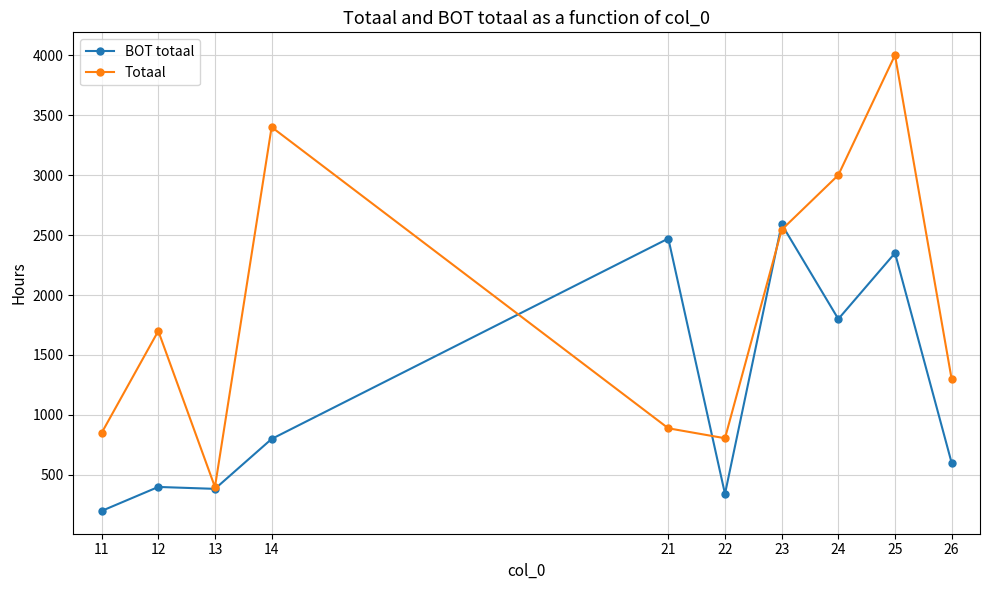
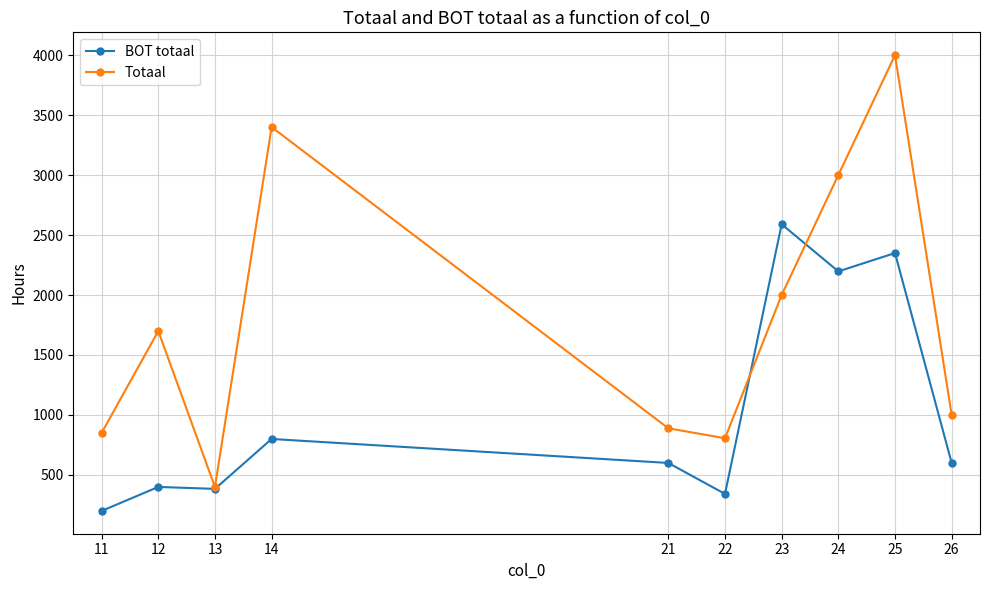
BOT totaal, 21: 2470 -> 600
Totaal, 23: 2540 -> 2000
BOT totaal, 24: 1800 -> 2200
Totaal, 26: 1300 -> 1000
